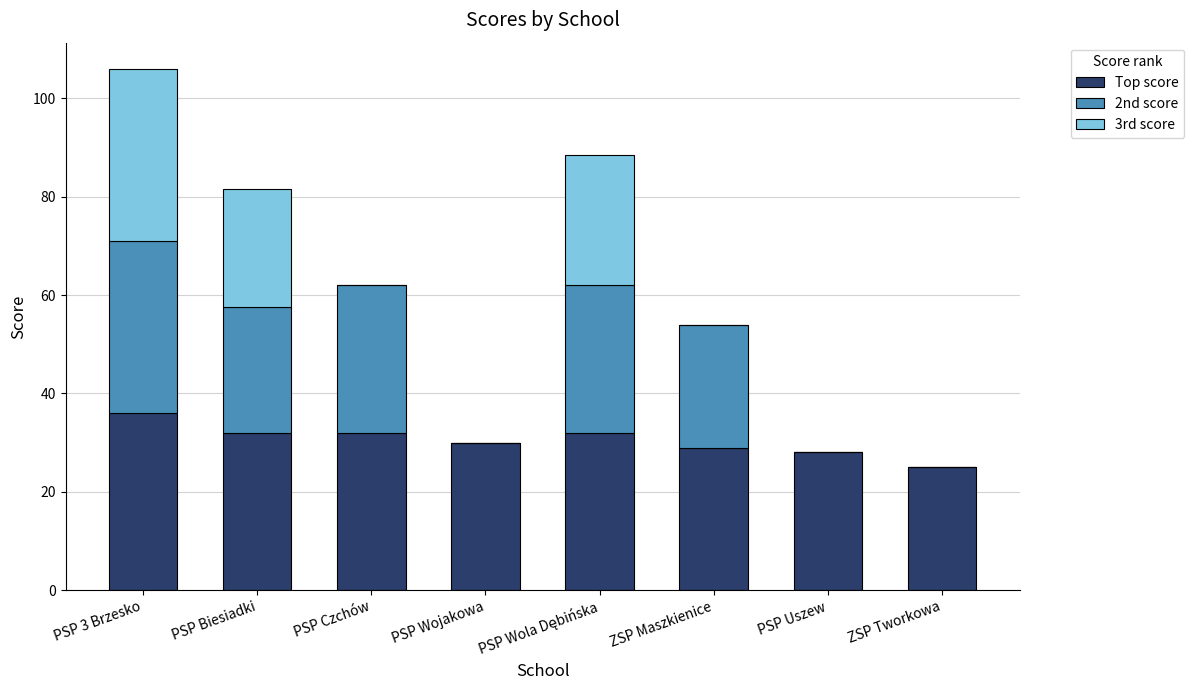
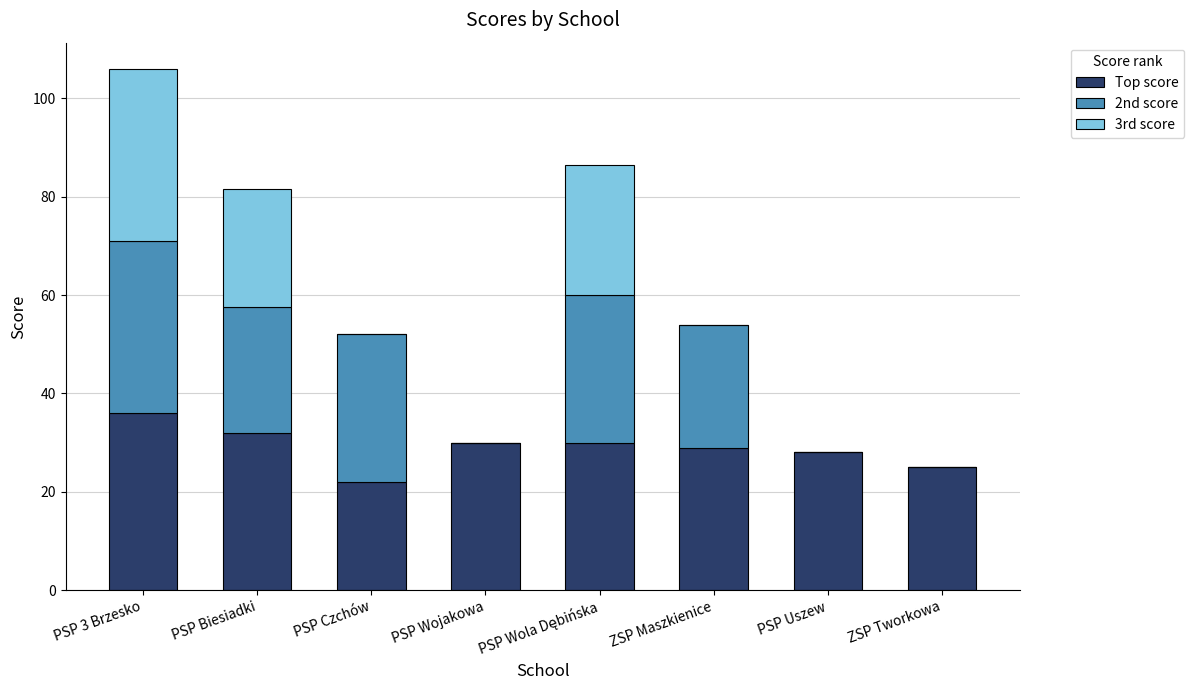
Top score, PSP Czchów: 32 -> 22
Top score, PSP Wola Dębińska: 32 -> 30
